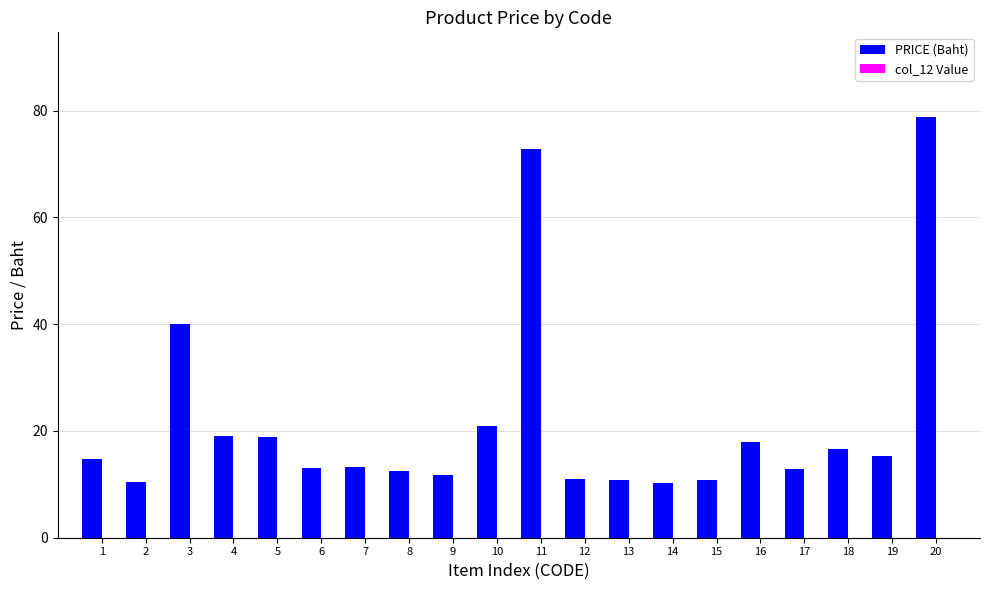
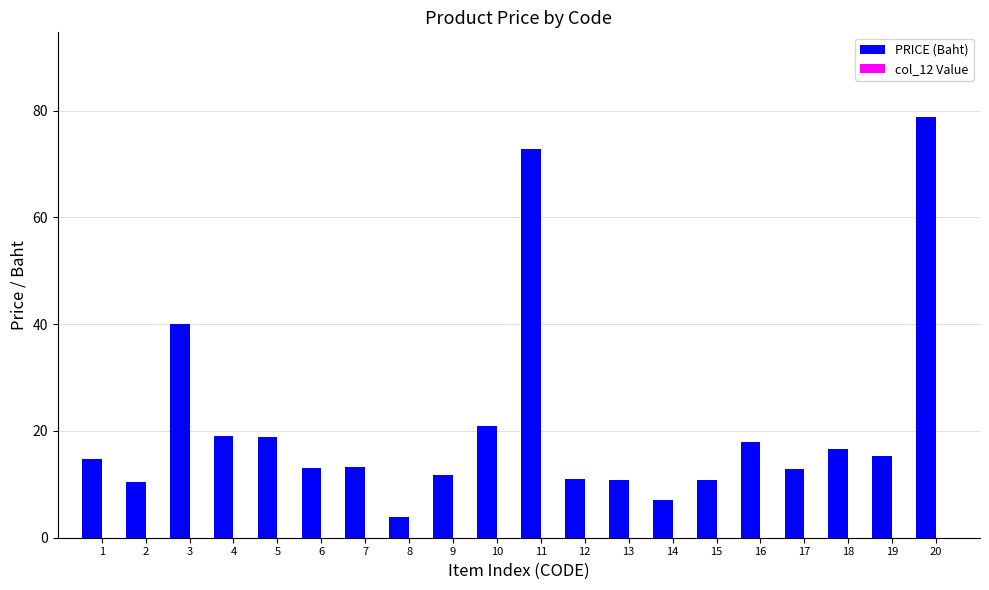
PRICE (Baht), 8: 13 -> 4
PRICE (Baht), 14: 10 -> 7
